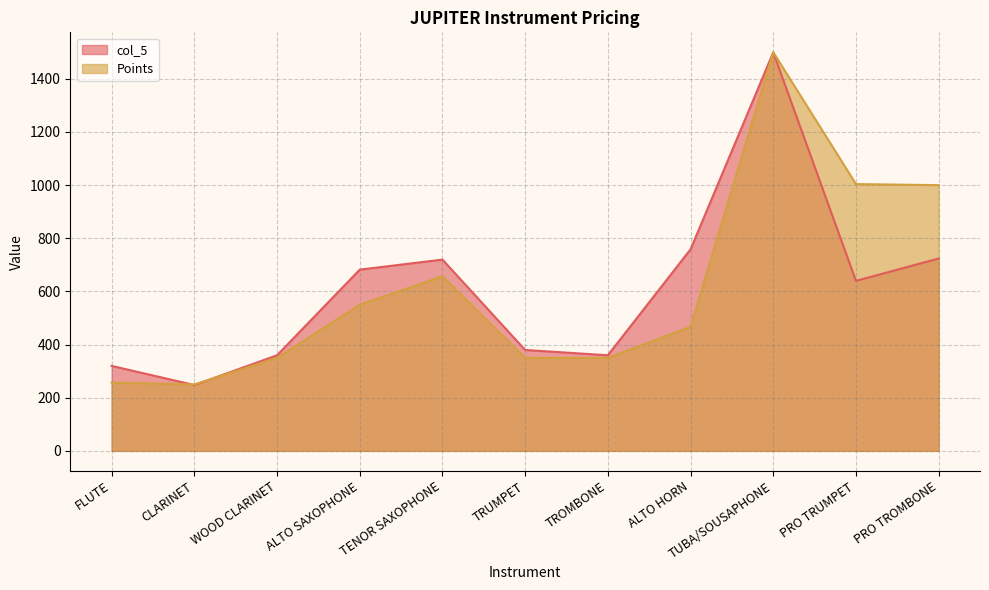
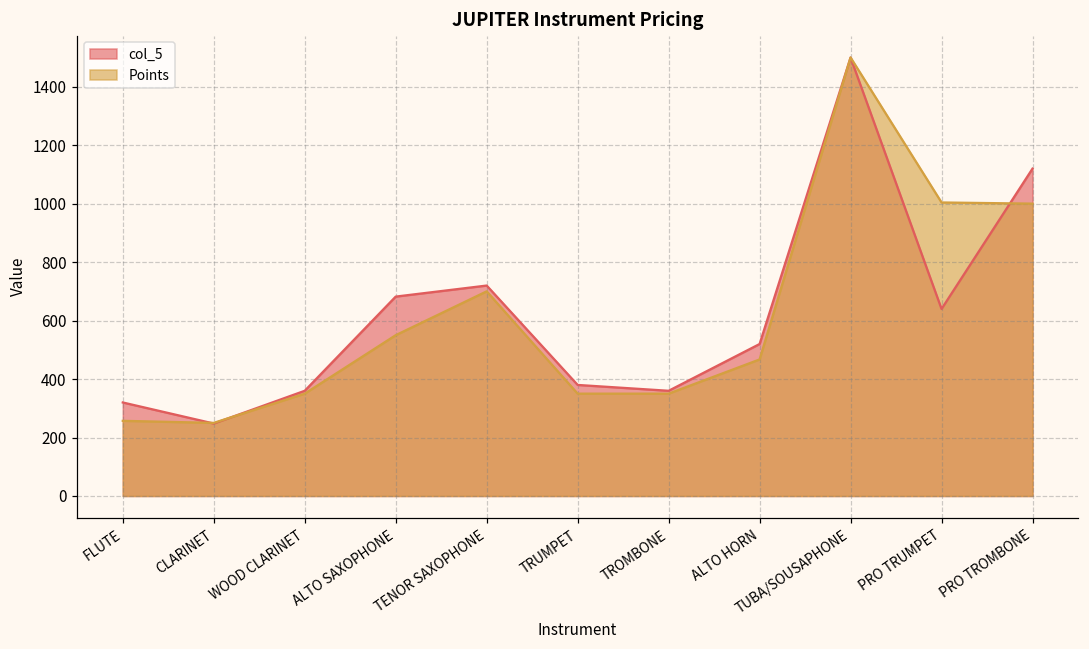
Points, TENOR SAXOPHONE: 660 -> 700
col_5, ALTO HORN: 760 -> 520
col_5, PRO TROMBONE: 720 -> 1120
